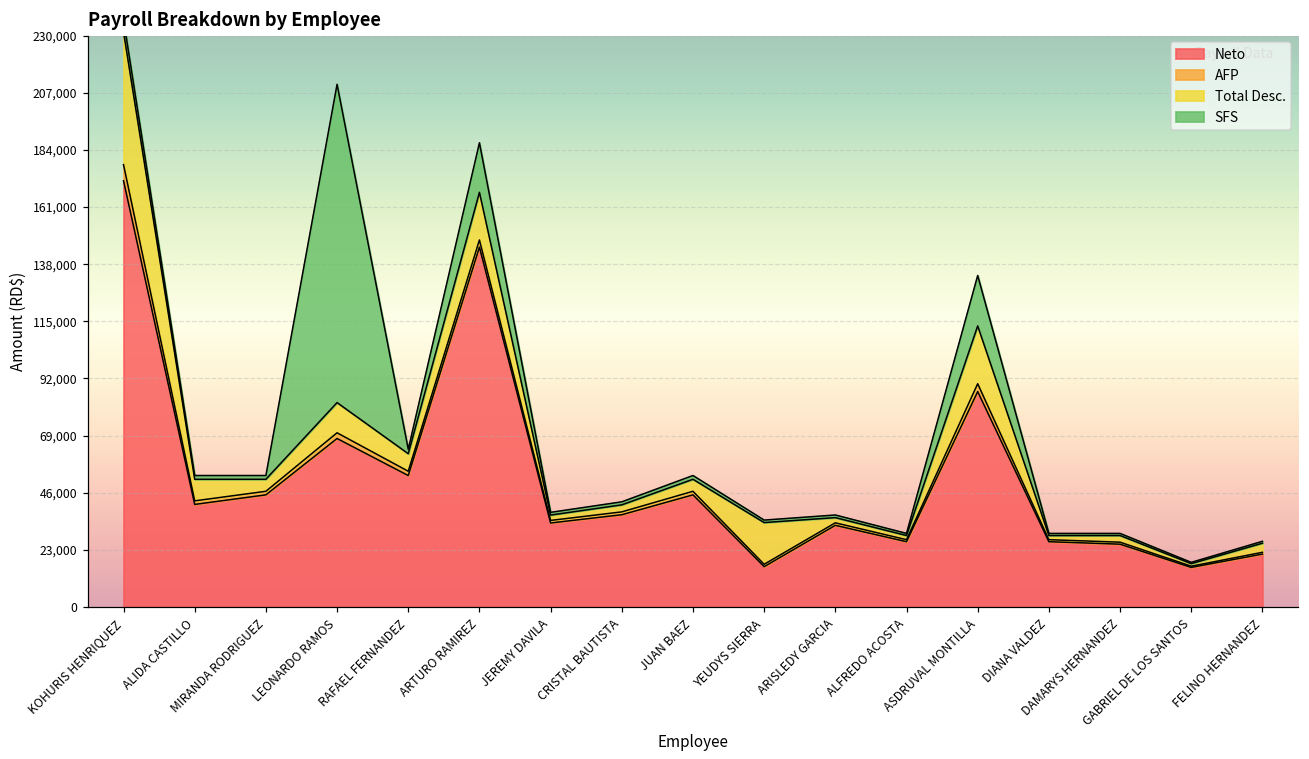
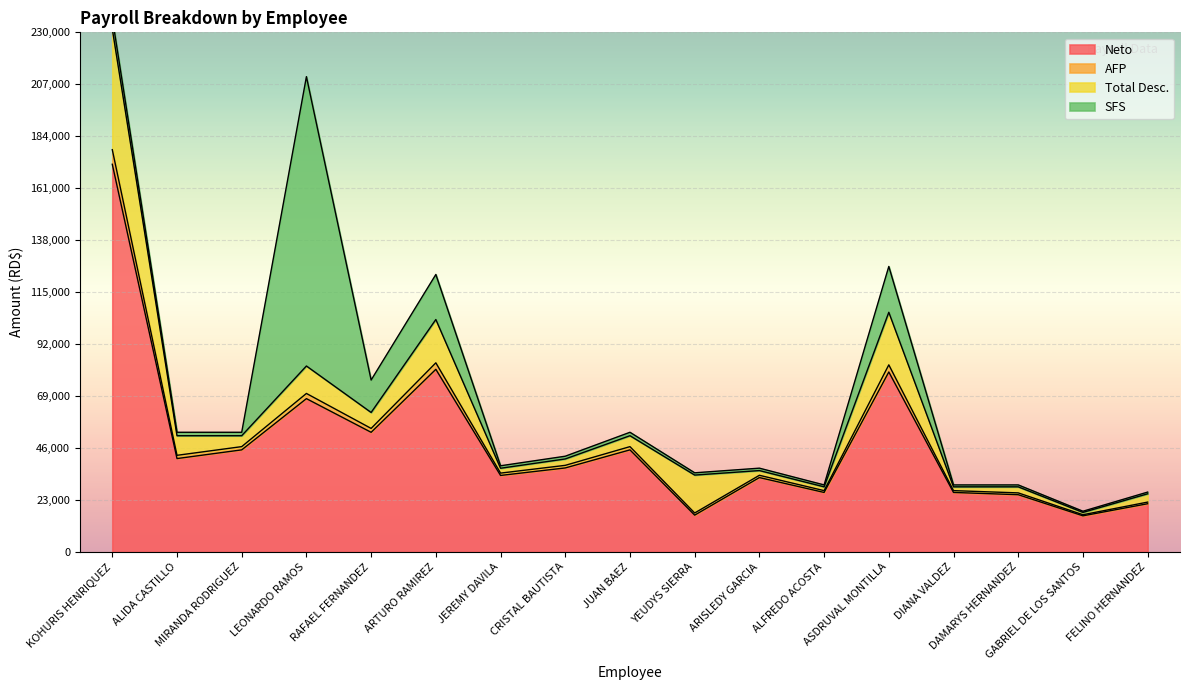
SFS, RAFAEL FERNANDEZ: 2,000 -> 14,000
Neto, ARTURO RAMIREZ: 145,000 -> 81,000
Neto, ASDRUVAL MONTILLA: 87,000 -> 80,000
